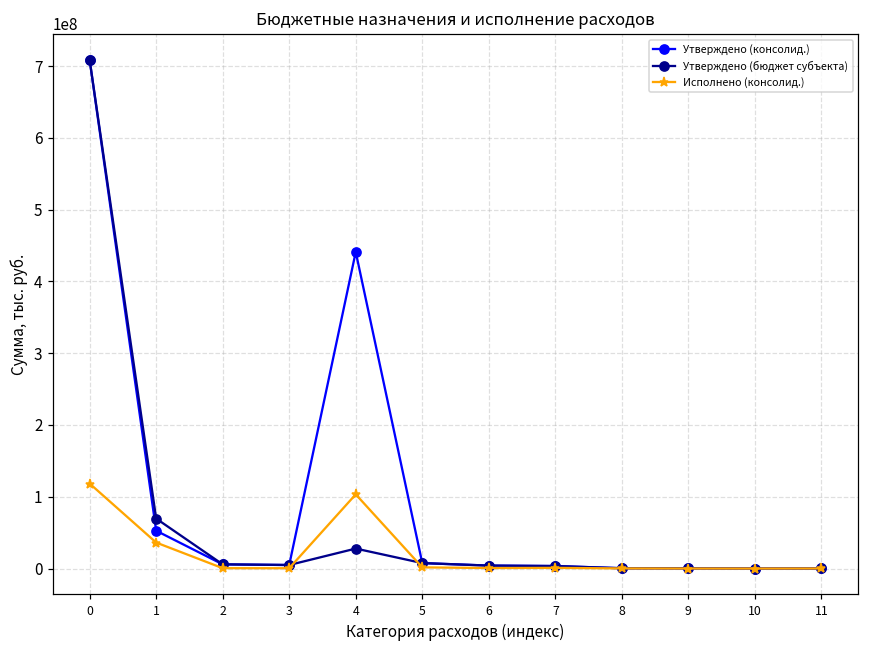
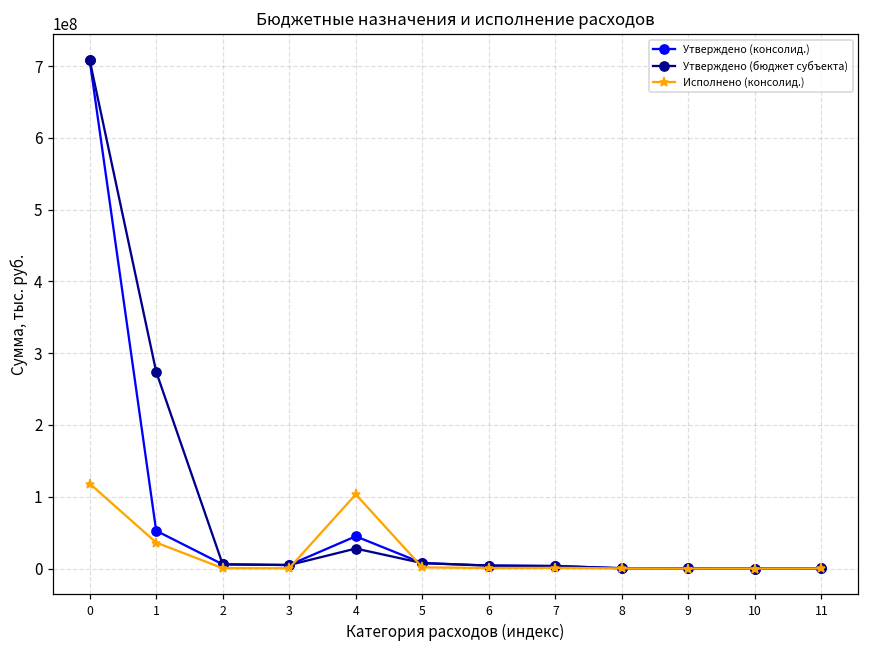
Утверждено (бюджет субъекта), 1: 70000000 -> 270000000
Утверждено (консолид.), 4: 440000000 -> 40000000
